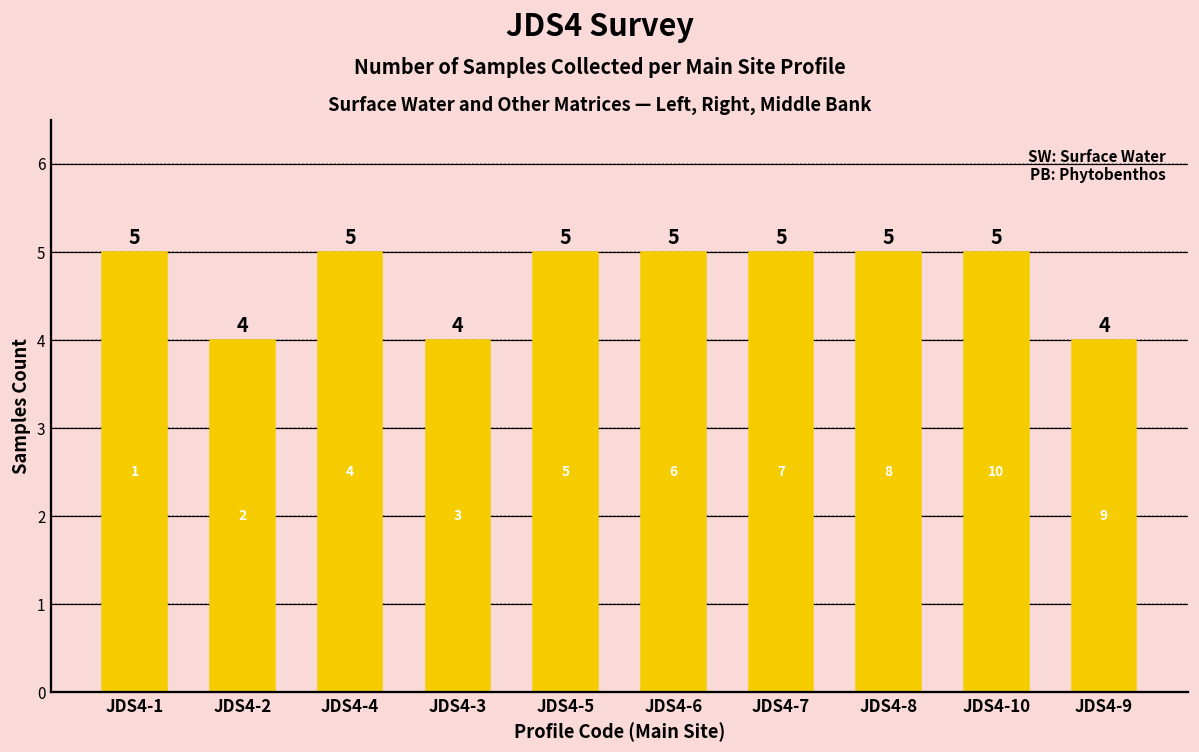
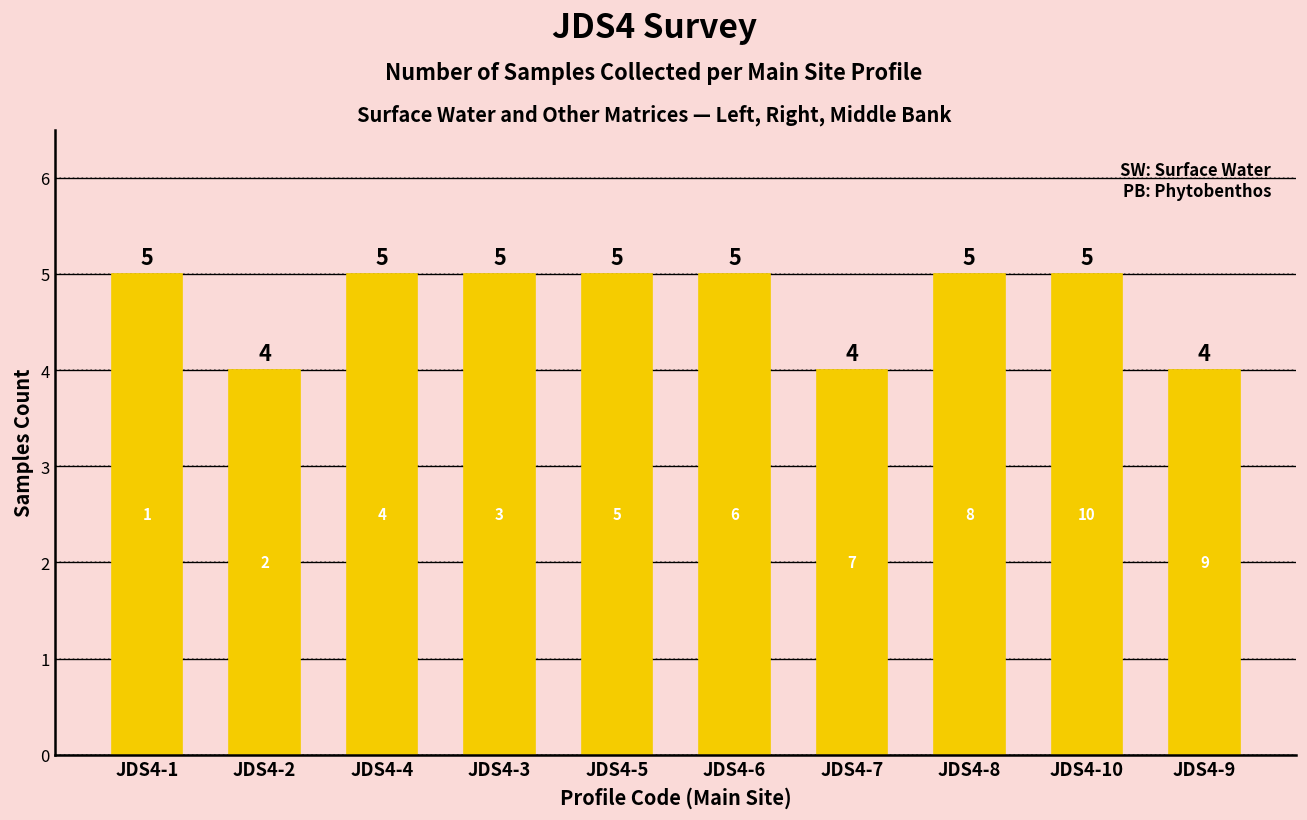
JDS4-3: 4 -> 5
JDS4-7: 5 -> 4
